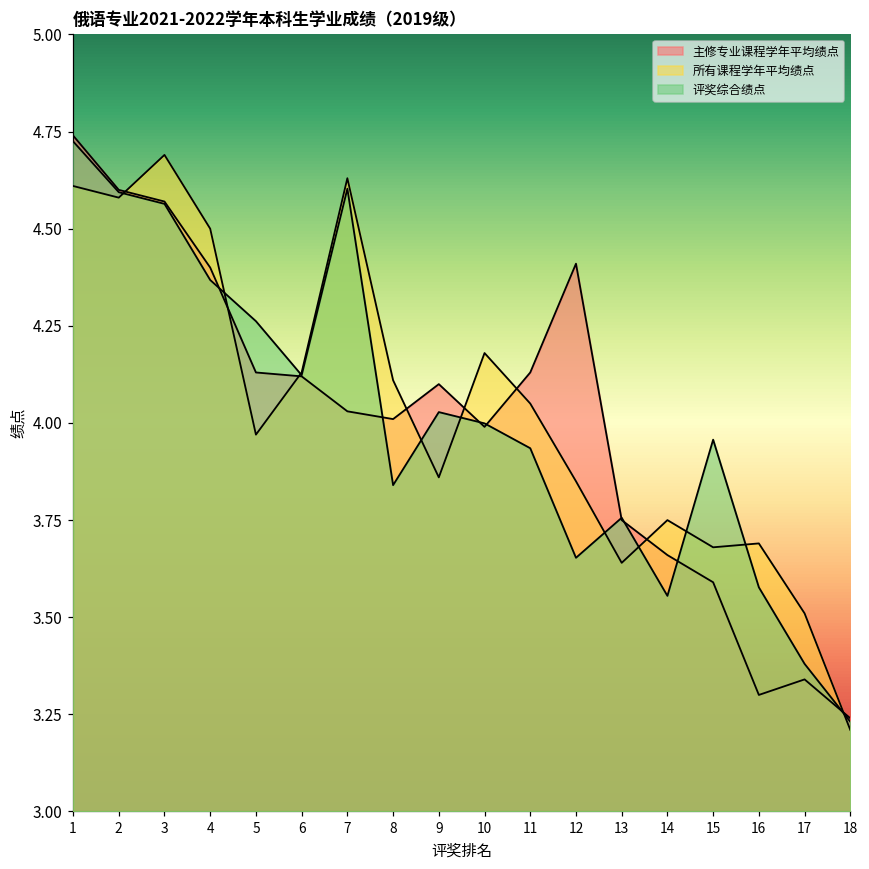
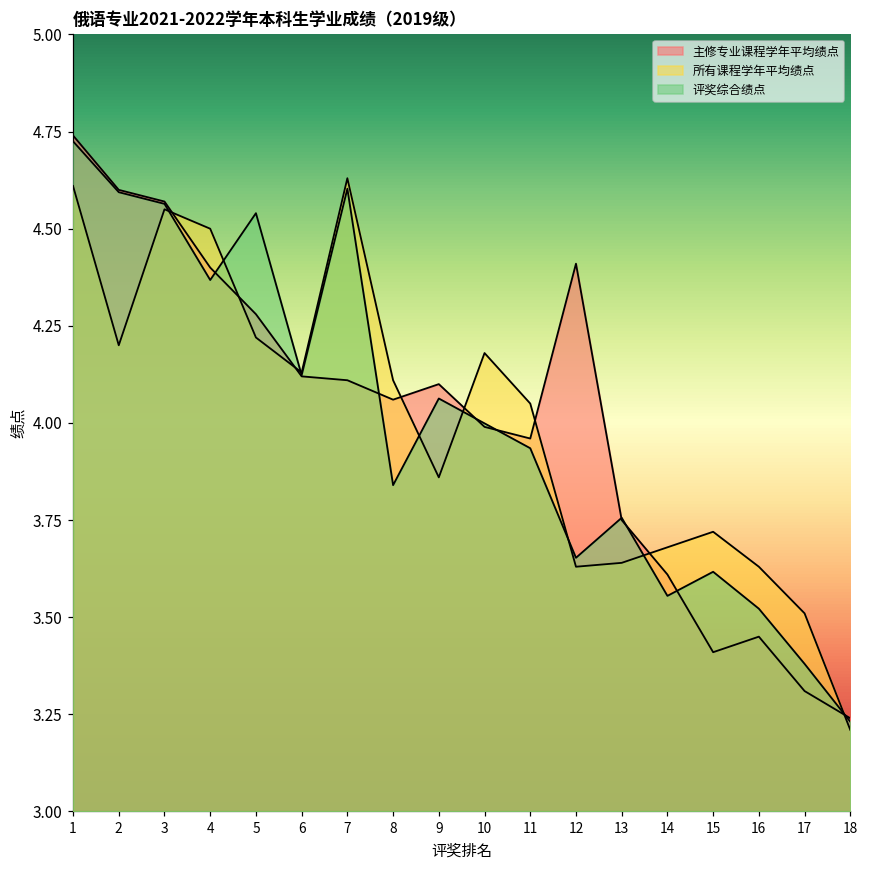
所有课程学年平均绩点, 2: 4.58 -> 4.20
所有课程学年平均绩点, 3: 4.69 -> 4.55
主修专业课程学年平均绩点, 5: 4.13 -> 4.28
所有课程学年平均绩点, 5: 3.97 -> 4.22
评奖综合绩点, 5: 4.26 -> 4.54
主修专业课程学年平均绩点, 7: 4.03 -> 4.11
主修专业课程学年平均绩点, 8: 4.01 -> 4.06
评奖综合绩点, 9: 4.03 -> 4.06
主修专业课程学年平均绩点, 11: 4.13 -> 3.96
所有课程学年平均绩点, 12: 3.85 -> 3.63
主修专业课程学年平均绩点, 14: 3.66 -> 3.61
所有课程学年平均绩点, 14: 3.75 -> 3.68
主修专业课程学年平均绩点, 15: 3.59 -> 3.41
所有课程学年平均绩点, 15: 3.68 -> 3.72
评奖综合绩点, 15: 3.96 -> 3.62
主修专业课程学年平均绩点, 16: 3.30 -> 3.45
所有课程学年平均绩点, 16: 3.69 -> 3.63
评奖综合绩点, 16: 3.58 -> 3.52
主修专业课程学年平均绩点, 17: 3.34 -> 3.31
